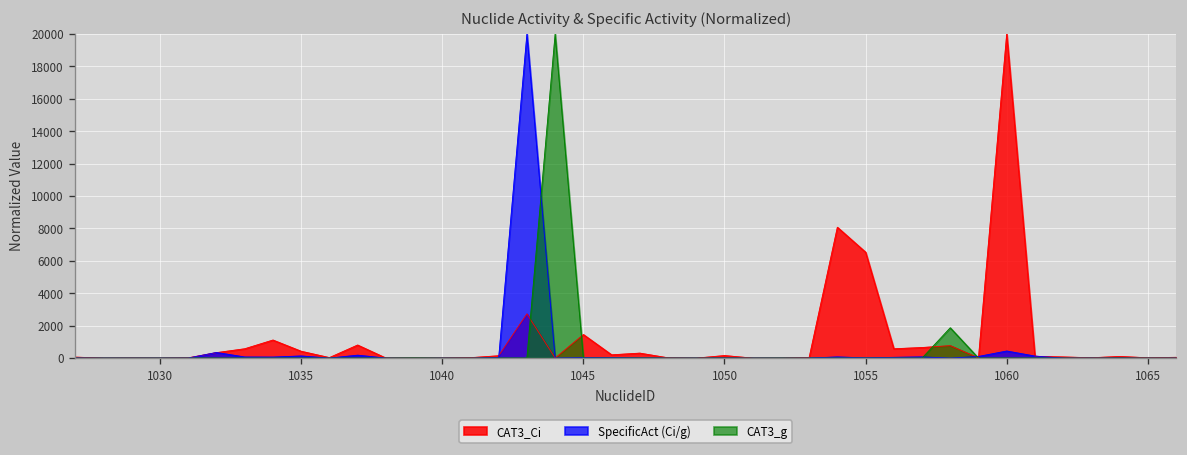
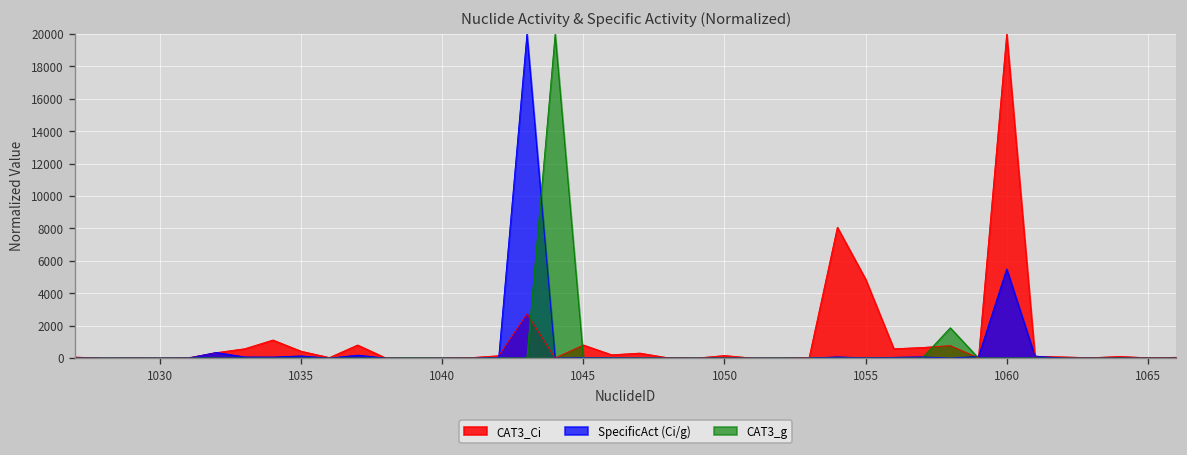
CAT3_Ci, 1045: 1500 -> 800
CAT3_Ci, 1055: 6500 -> 4900
SpecificAct (Ci/g), 1060: 400 -> 5500
